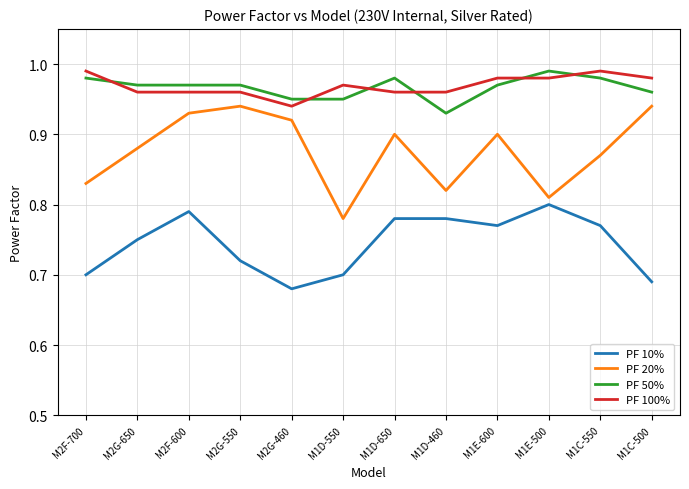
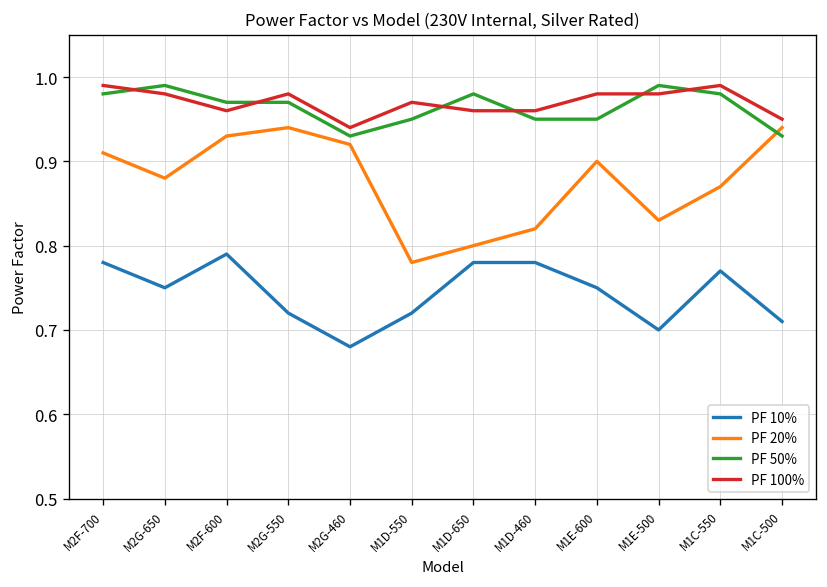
PF 10%, M2F-700: 0.70 -> 0.78
PF 20%, M2F-700: 0.83 -> 0.91
PF 50%, M2G-650: 0.97 -> 0.99
PF 100%, M2G-650: 0.96 -> 0.98
PF 100%, M2G-550: 0.96 -> 0.98
PF 50%, M2G-460: 0.95 -> 0.93
PF 10%, M1D-550: 0.70 -> 0.72
PF 20%, M1D-650: 0.9 -> 0.8
PF 50%, M1D-460: 0.93 -> 0.95
PF 10%, M1E-600: 0.77 -> 0.75
PF 50%, M1E-600: 0.97 -> 0.95
PF 10%, M1E-500: 0.8 -> 0.7
PF 20%, M1E-500: 0.81 -> 0.83
PF 10%, M1C-500: 0.69 -> 0.71
PF 50%, M1C-500: 0.96 -> 0.93
PF 100%, M1C-500: 0.98 -> 0.95
